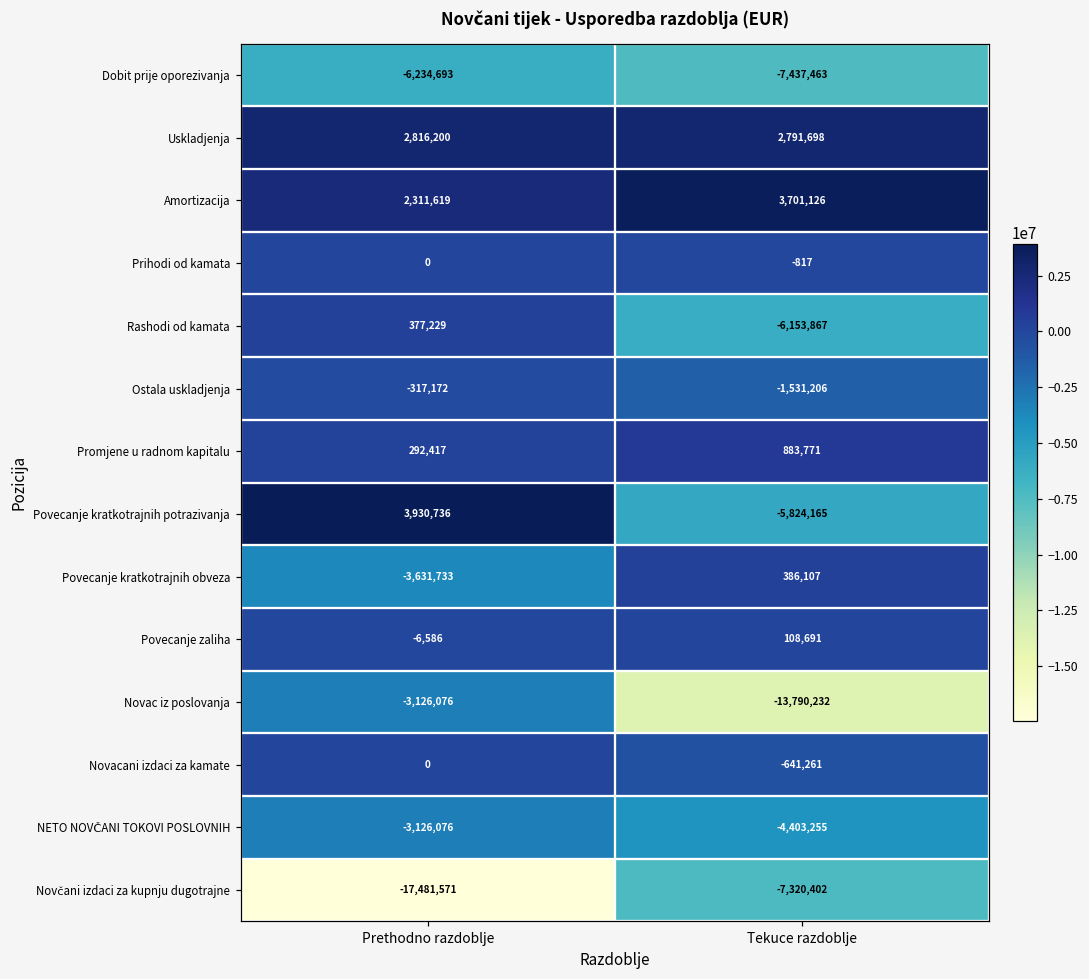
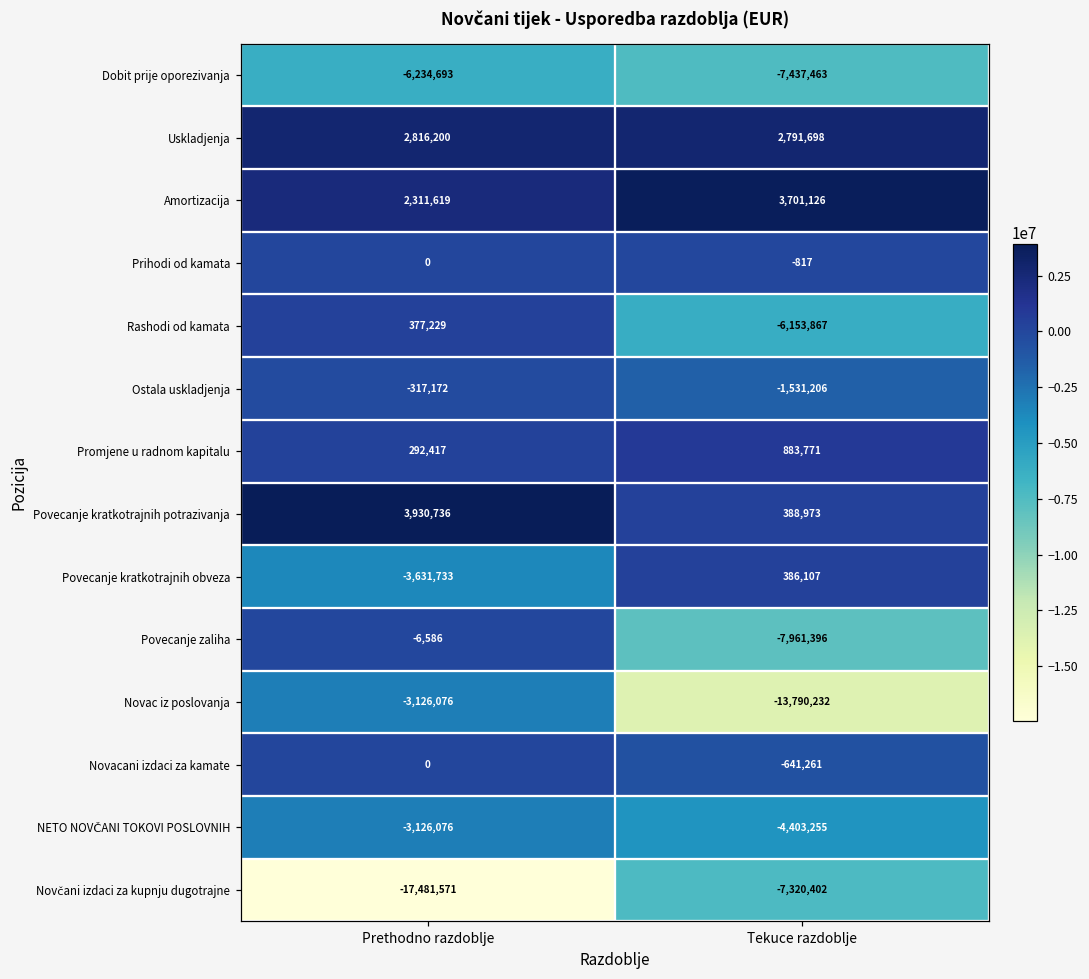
Povecanje kratkotrajnih potrazivanja, Tekuce razdoblje: -5,824,165 -> 388,973
Povecanje zaliha, Tekuce razdoblje: 108,691 -> -7,961,396
